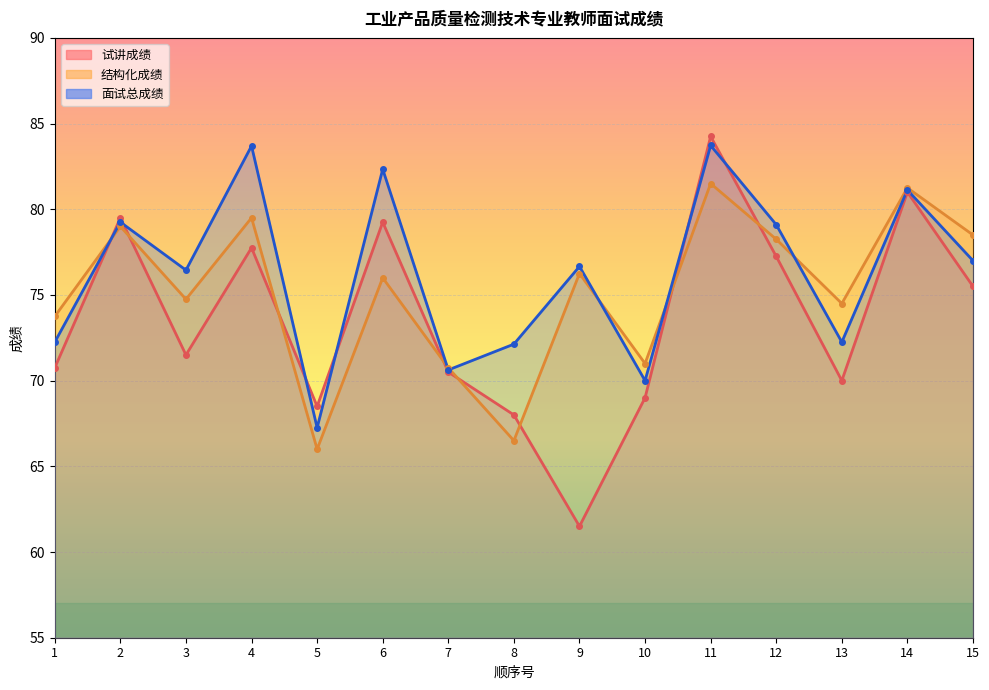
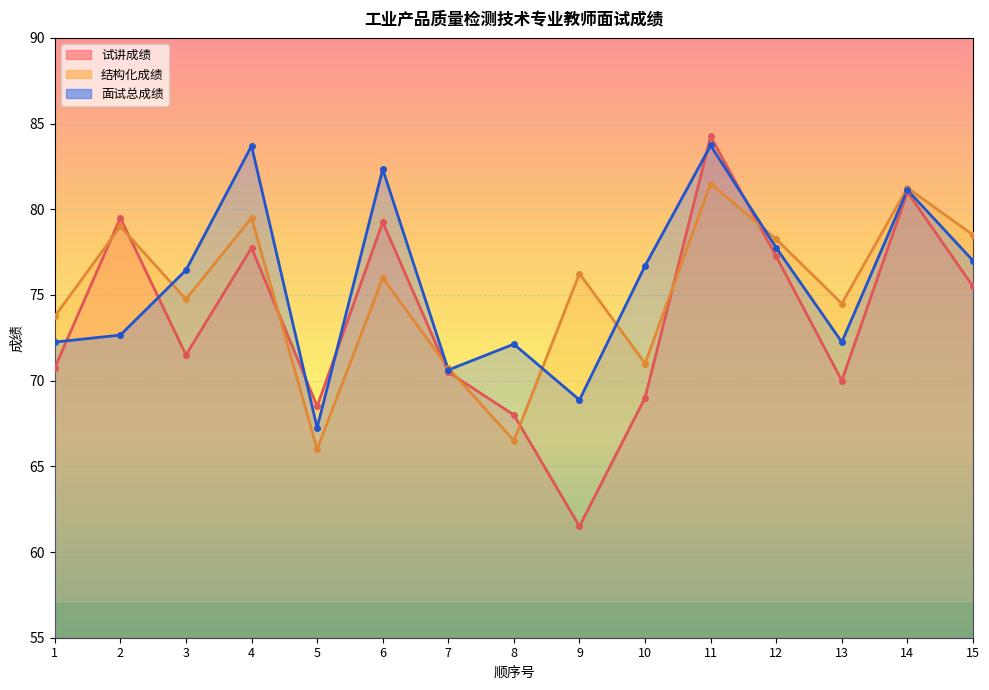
面试总成绩, 2: 79.3 -> 72.7
面试总成绩, 9: 76.7 -> 68.9
面试总成绩, 10: 70.0 -> 76.7
面试总成绩, 12: 79.1 -> 77.8
